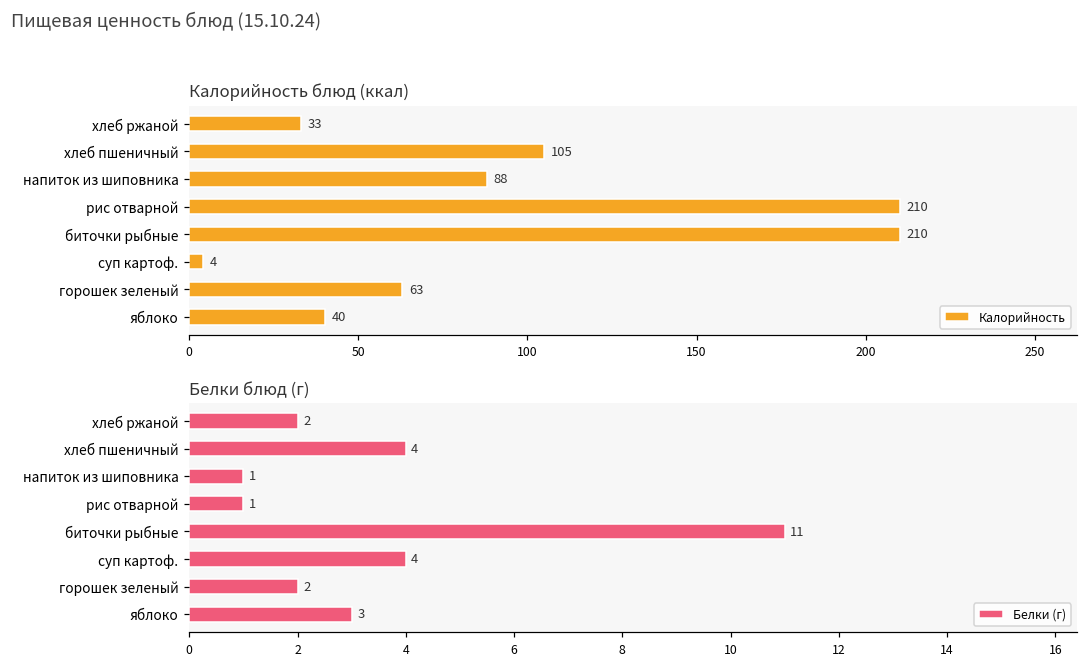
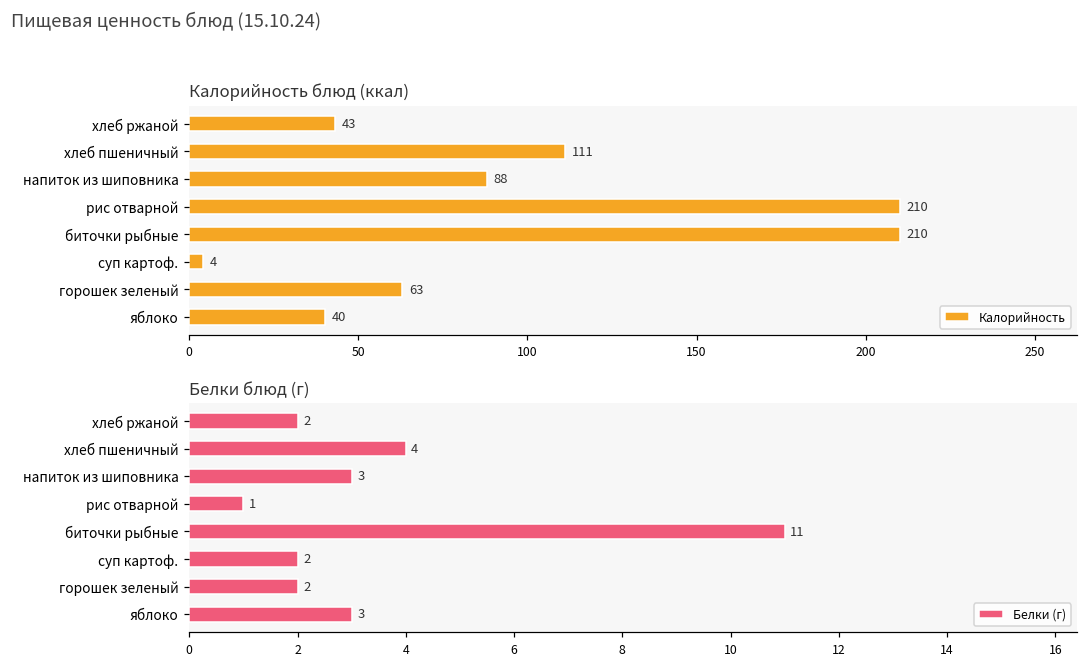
Калорийность блюд (ккал), хлеб ржаной: 33 -> 43
Калорийность блюд (ккал), хлеб пшеничный: 105 -> 111
Белки блюд (г), напиток из шиповника: 1 -> 3
Белки блюд (г), суп картоф.: 4 -> 2
